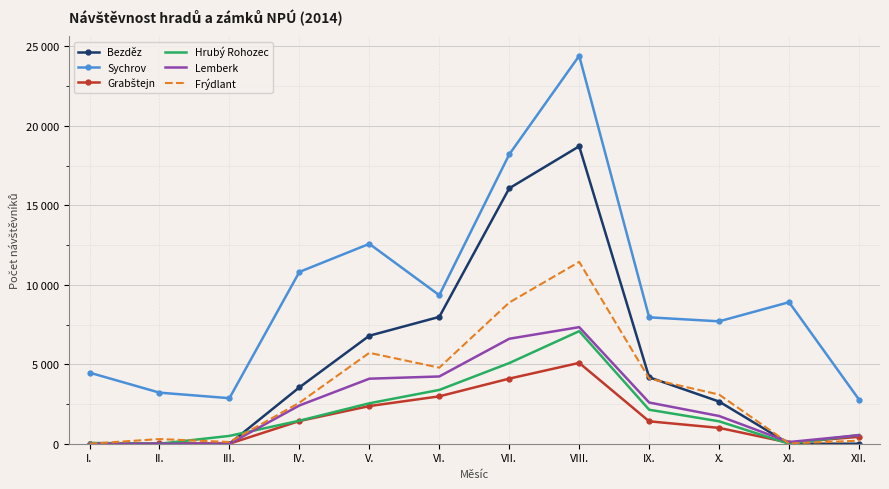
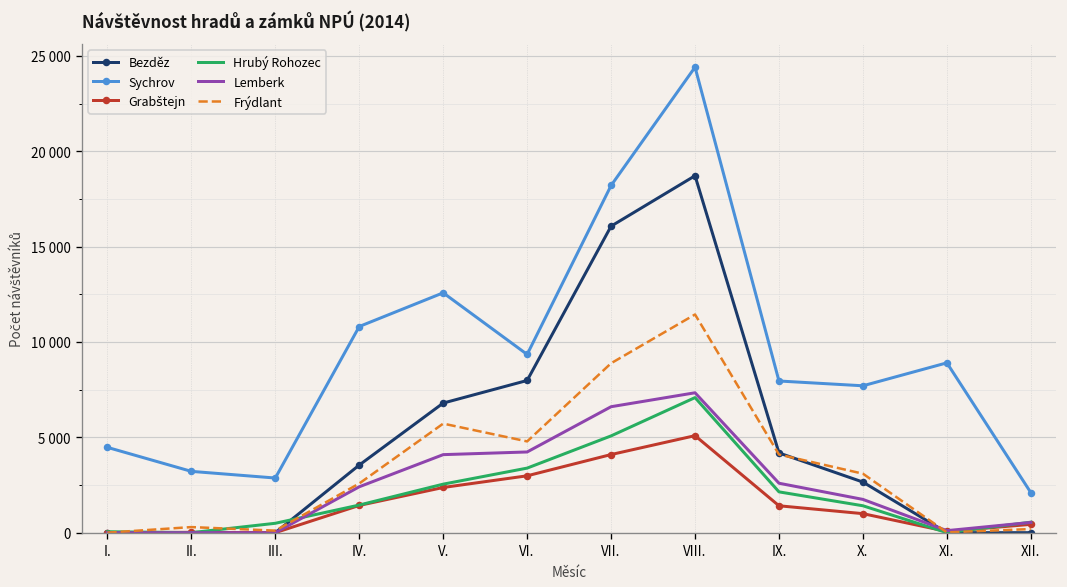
Sychrov, XII.: 2800 -> 2100
